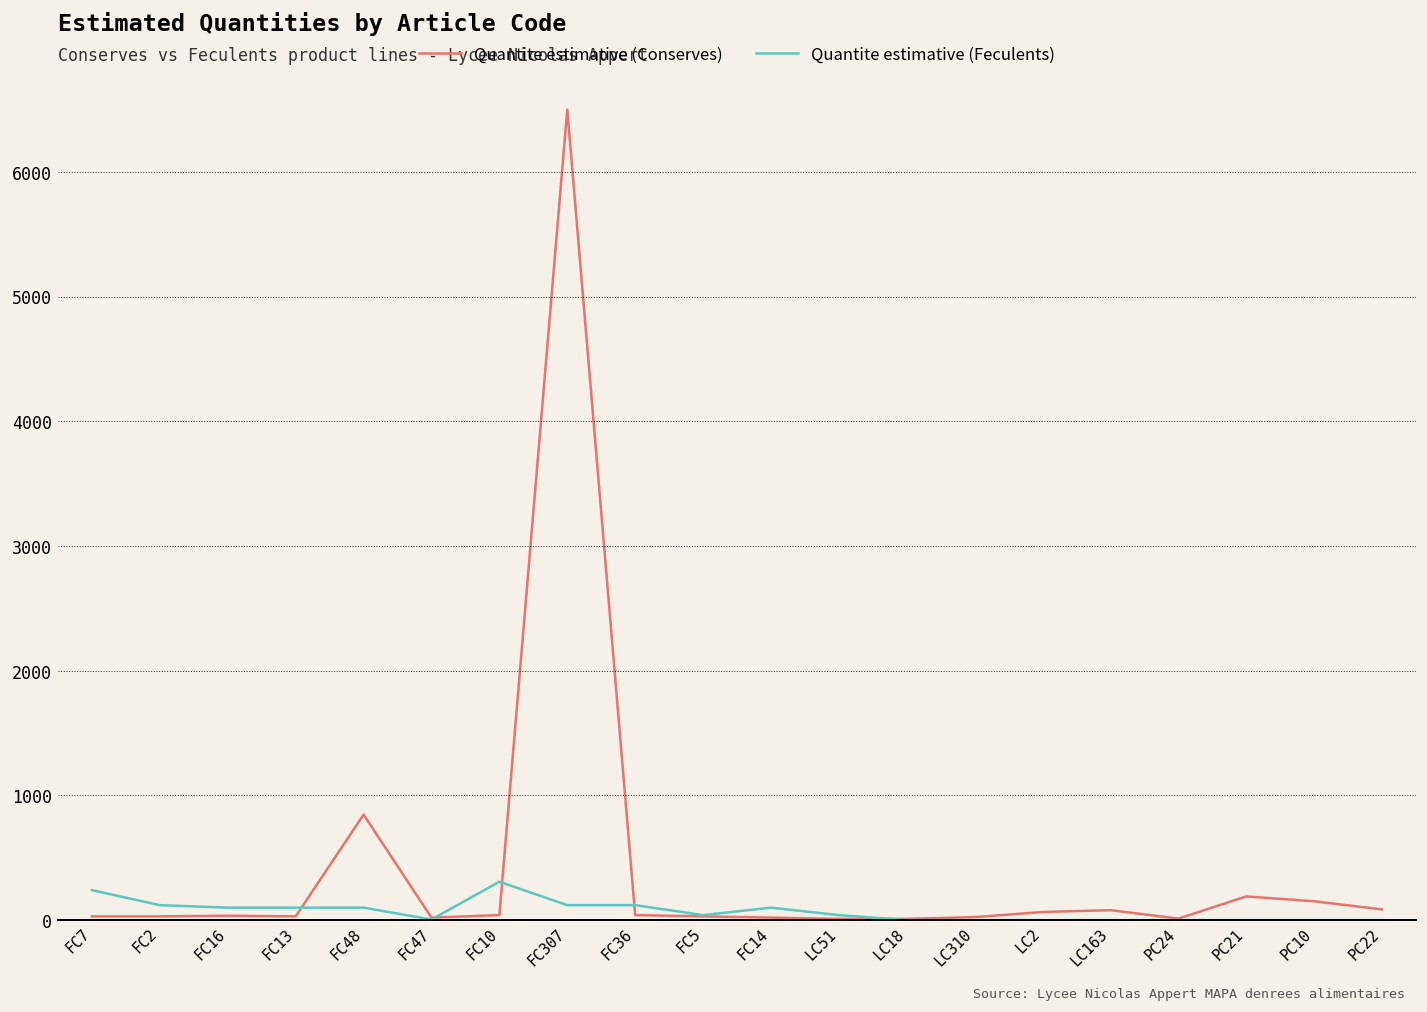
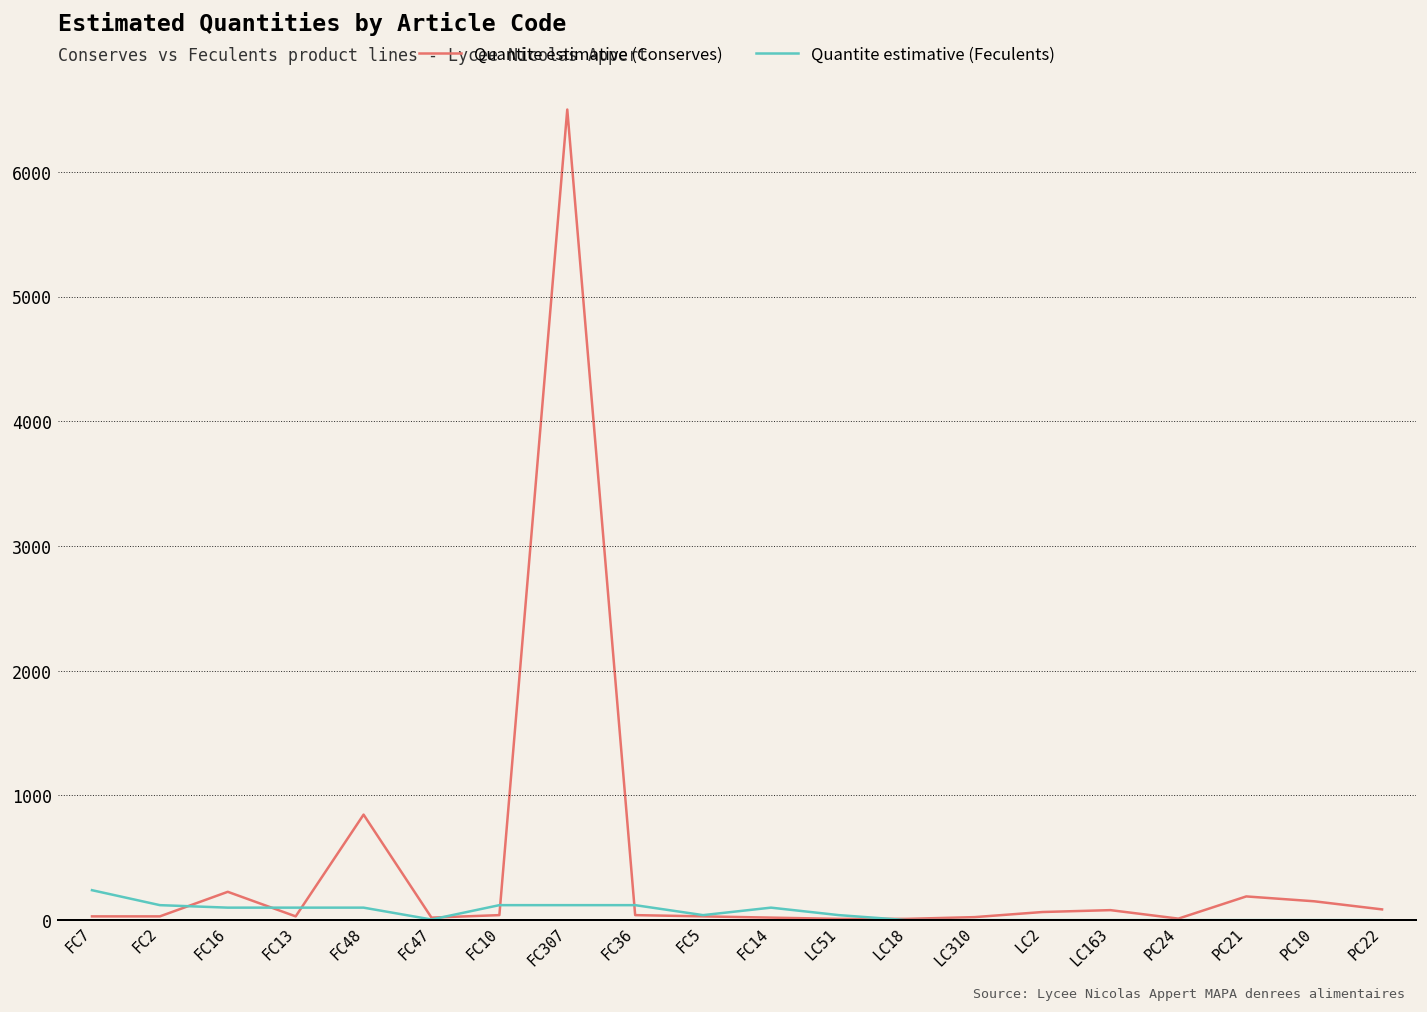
Quantite estimative (Conserves), FC16: 40 -> 230
Quantite estimative (Feculents), FC10: 310 -> 120
